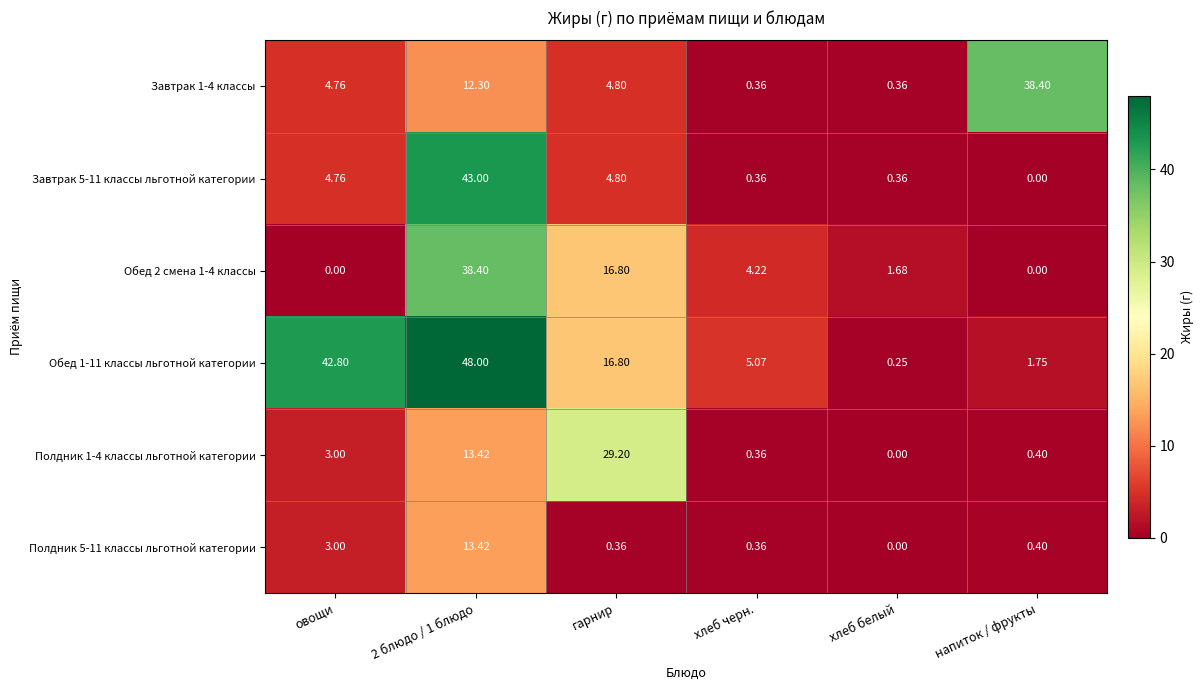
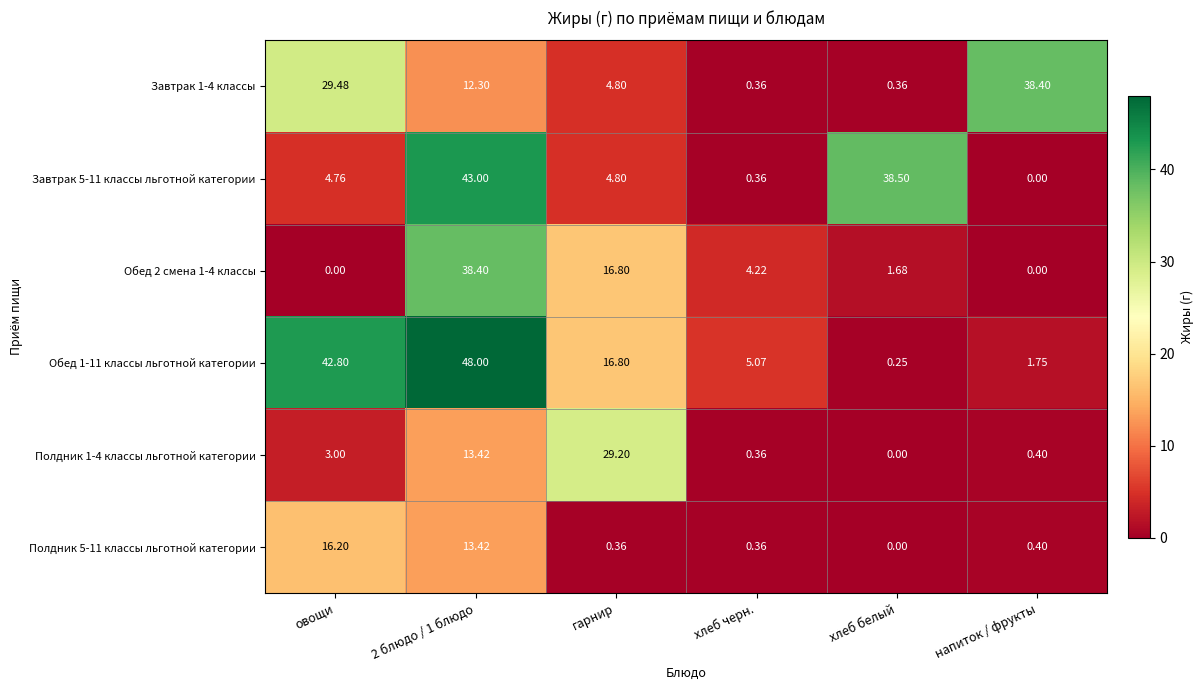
Завтрак 1-4 классы, овощи: 4.76 -> 29.48
Завтрак 5-11 классы льготной категории, хлеб белый: 0.36 -> 38.50
Полдник 5-11 классы льготной категории, овощи: 3.00 -> 16.20
